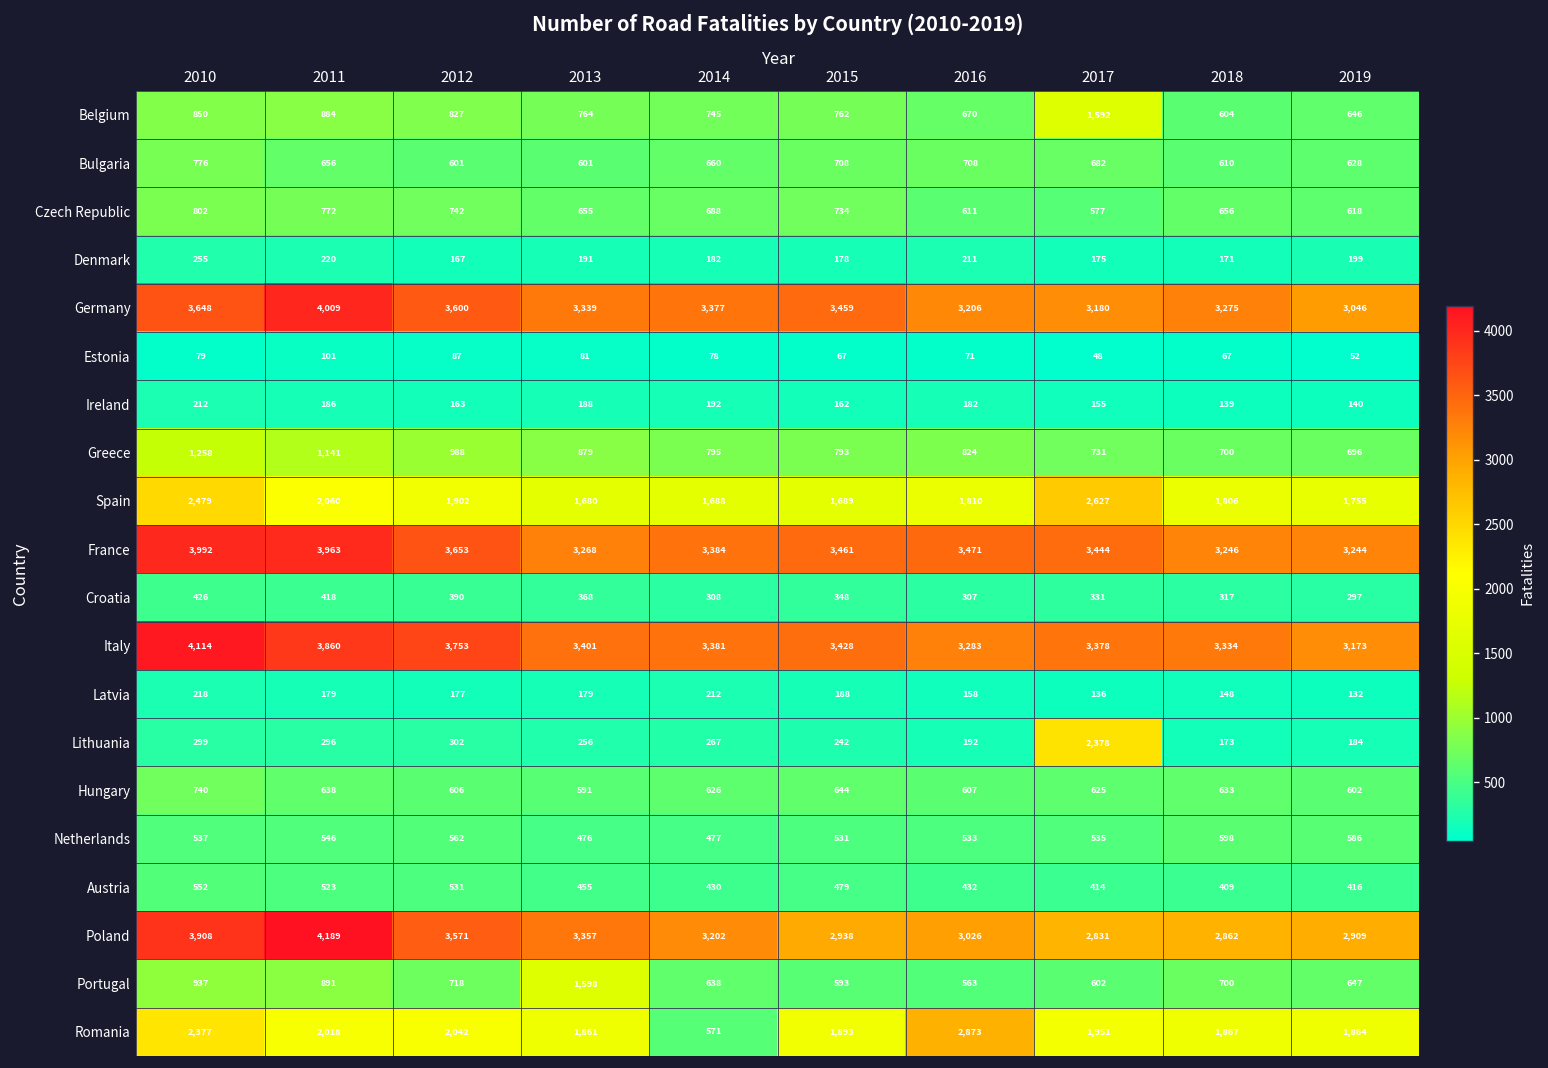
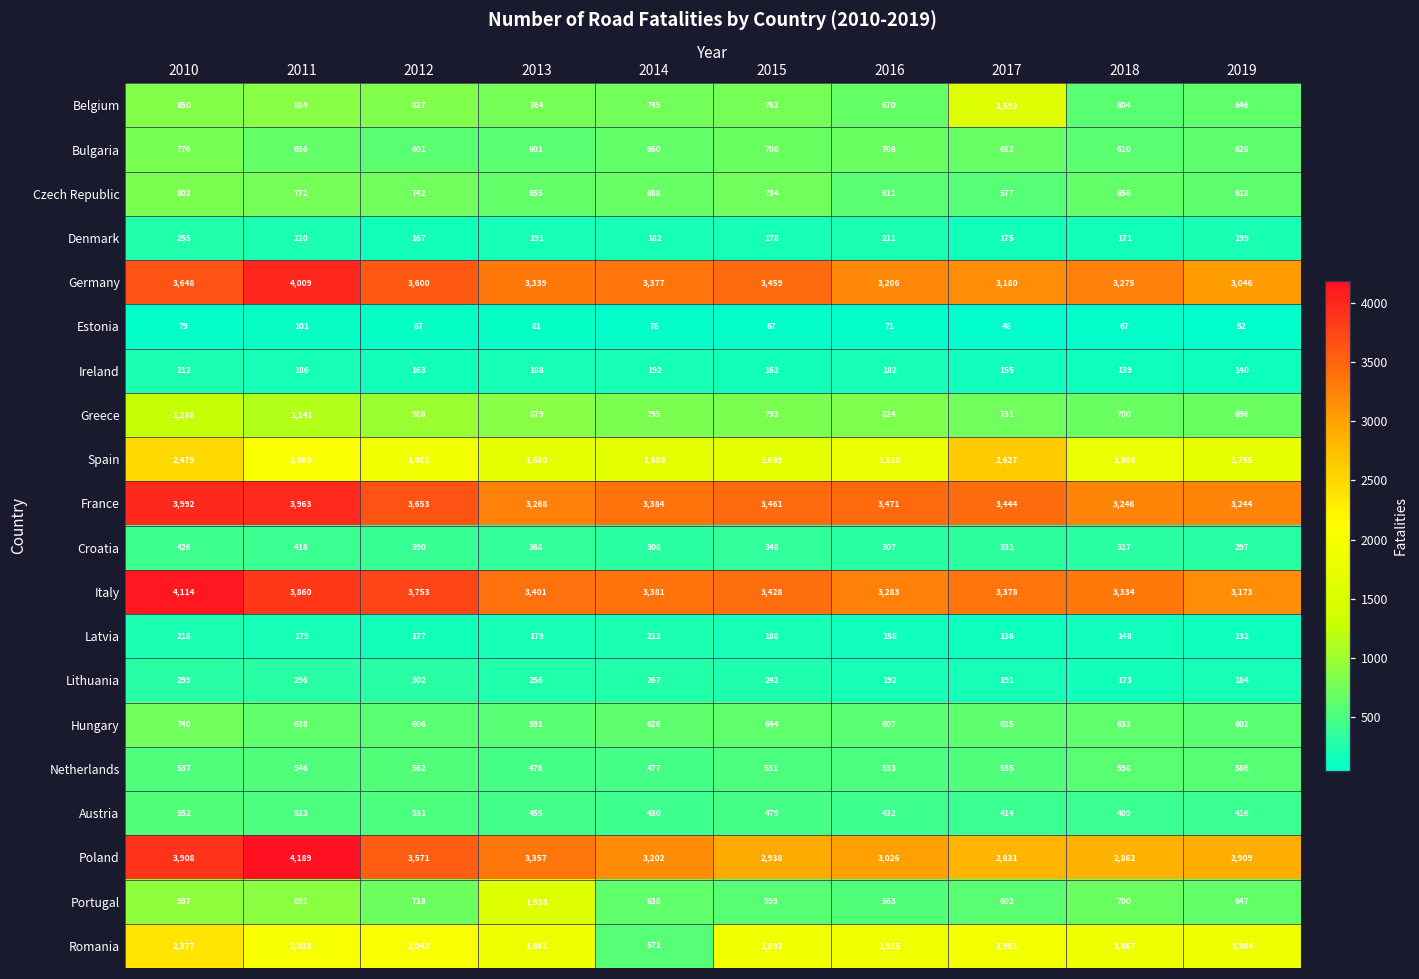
Lithuania, 2017: 2,378 -> 191
Romania, 2016: 2,873 -> 1,915
